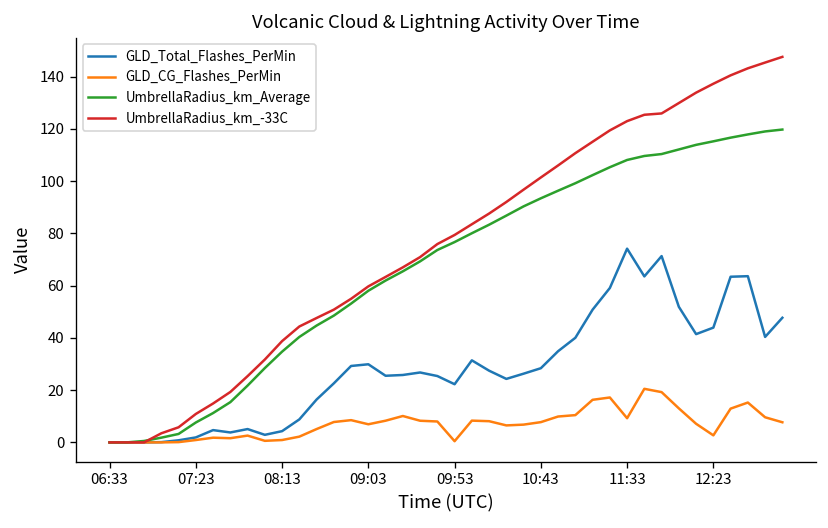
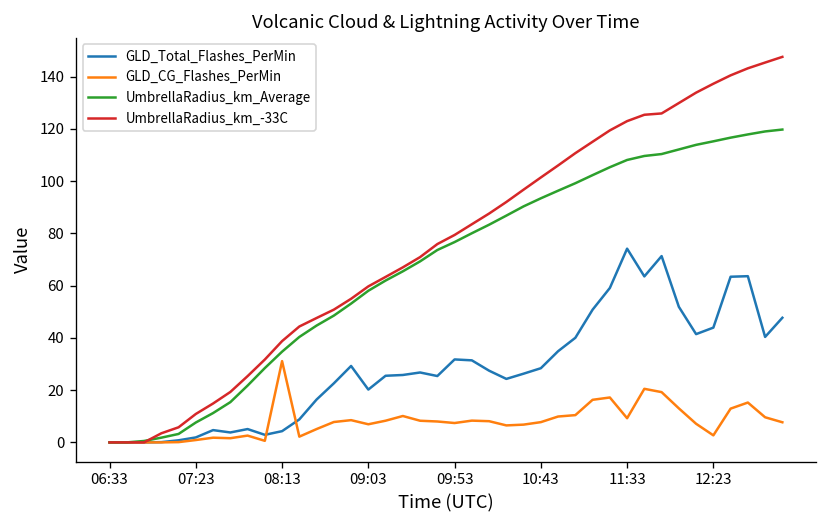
GLD_CG_Flashes_PerMin, 08:13: 1 -> 31
GLD_Total_Flashes_PerMin, 09:03: 30 -> 20
GLD_Total_Flashes_PerMin, 09:53: 22 -> 32
GLD_CG_Flashes_PerMin, 09:53: 0 -> 7
